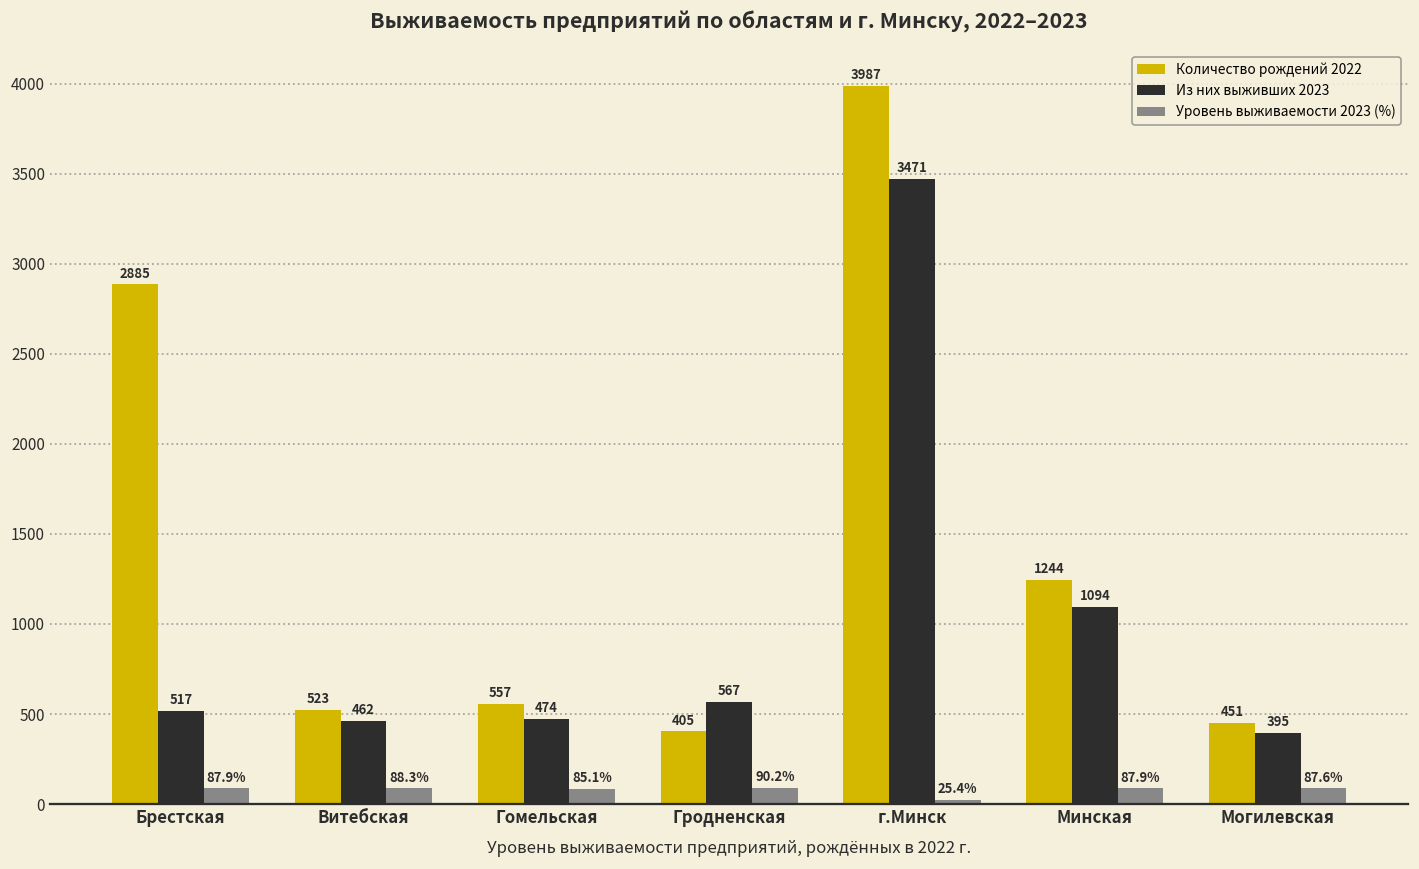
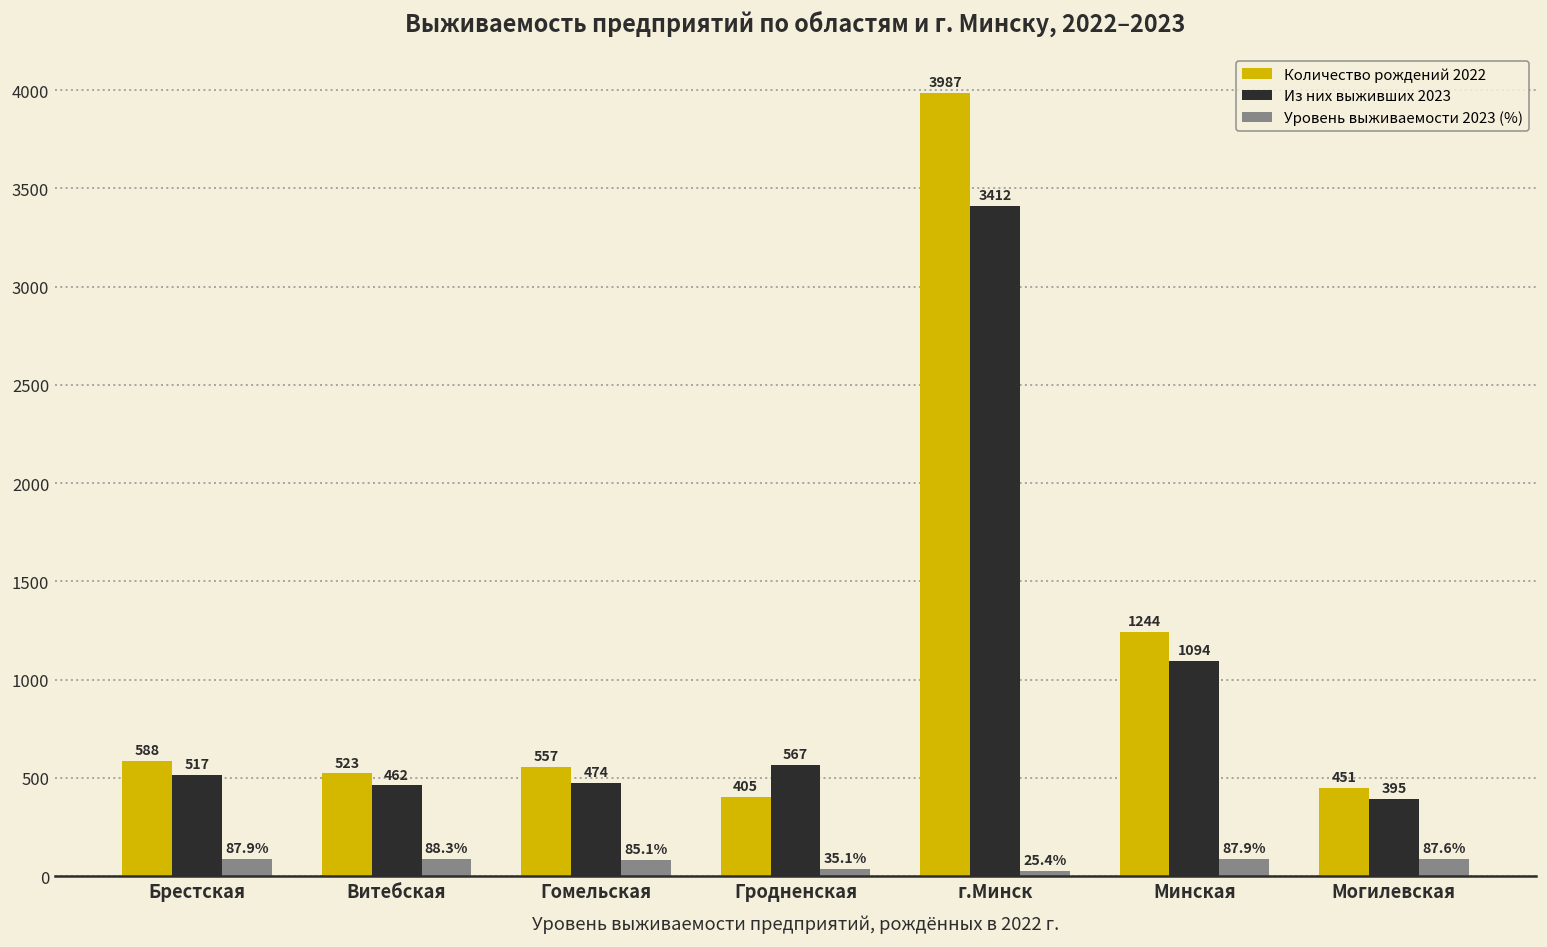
Количество рождений 2022, Брестская: 2885 -> 588
Уровень выживаемости 2023 (%), Гродненская: 90.2% -> 35.1%
Из них выживших 2023, г.Минск: 3471 -> 3412
